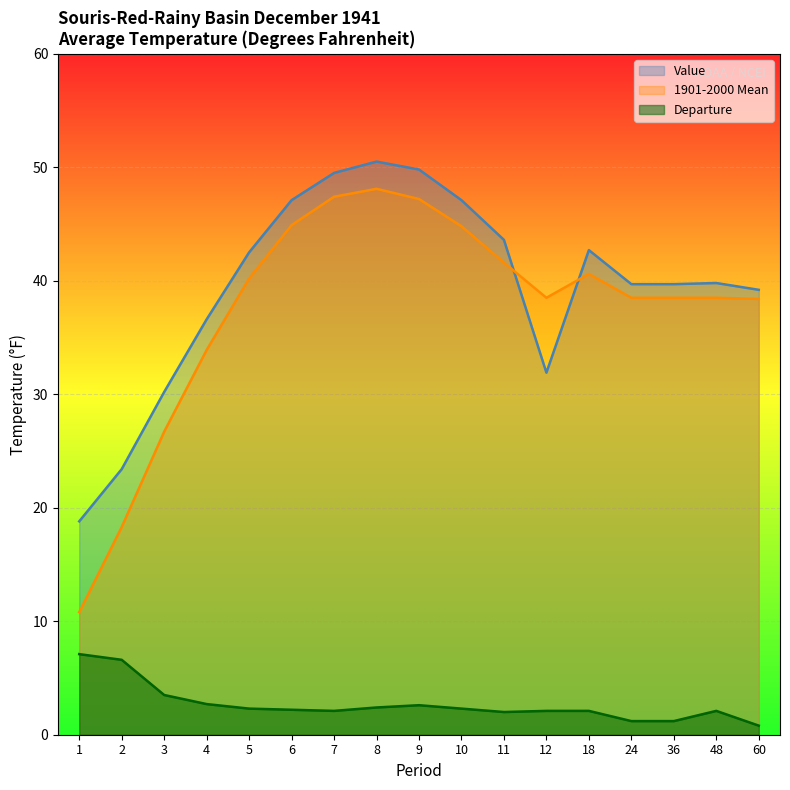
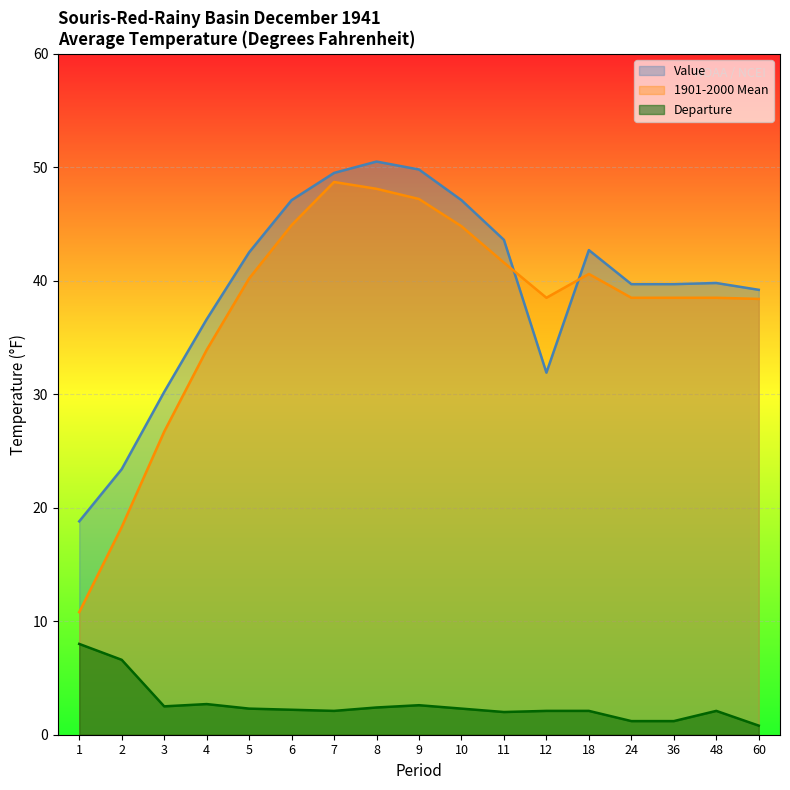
Departure, 1: 7.1 -> 8.0
Departure, 3: 3.5 -> 2.5
1901-2000 Mean, 7: 47.4 -> 48.7
